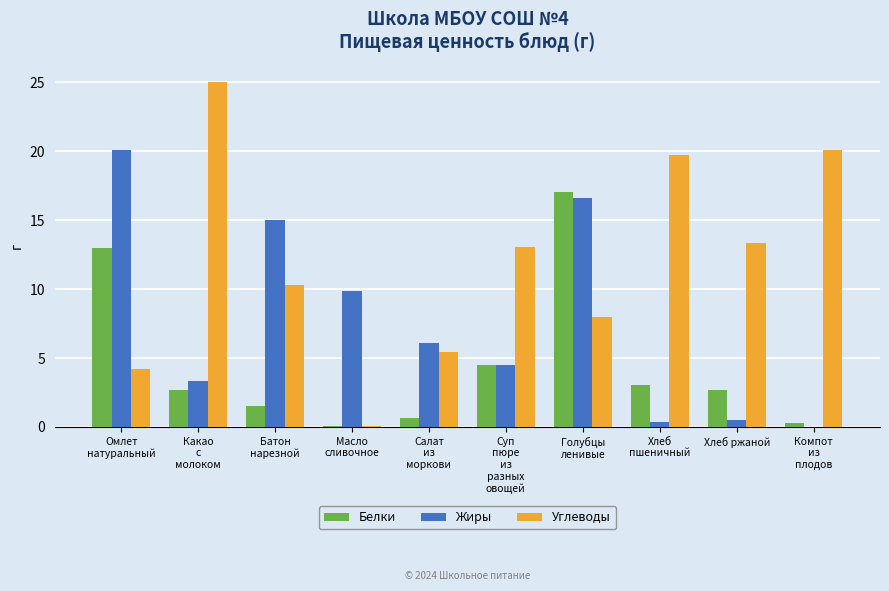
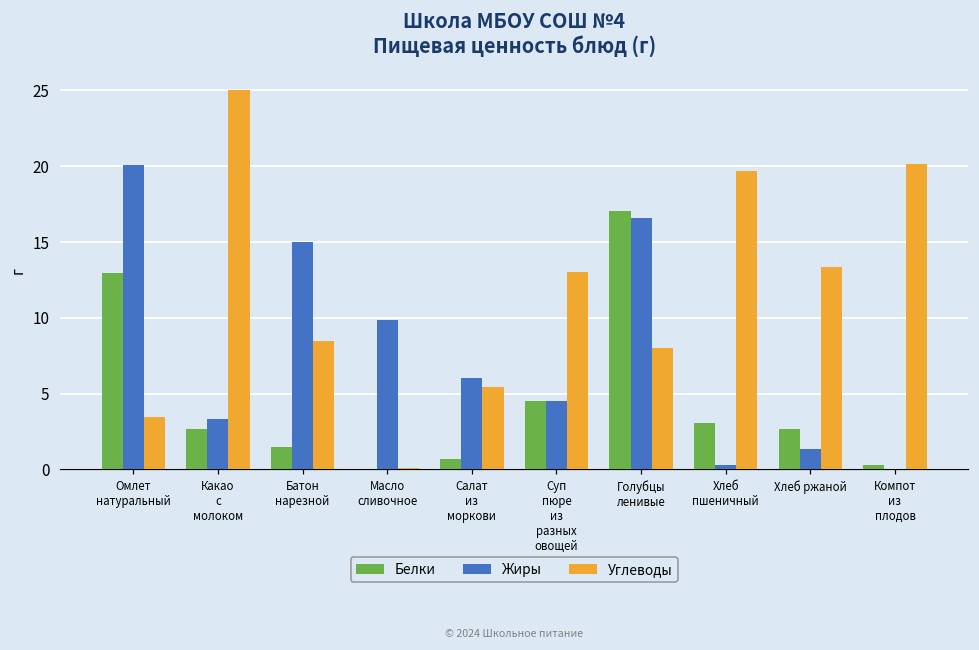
Углеводы, Омлет натуральный: 4.2 -> 3.5
Углеводы, Батон нарезной: 10.3 -> 8.5
Жиры, Хлеб ржаной: 0.5 -> 1.3
